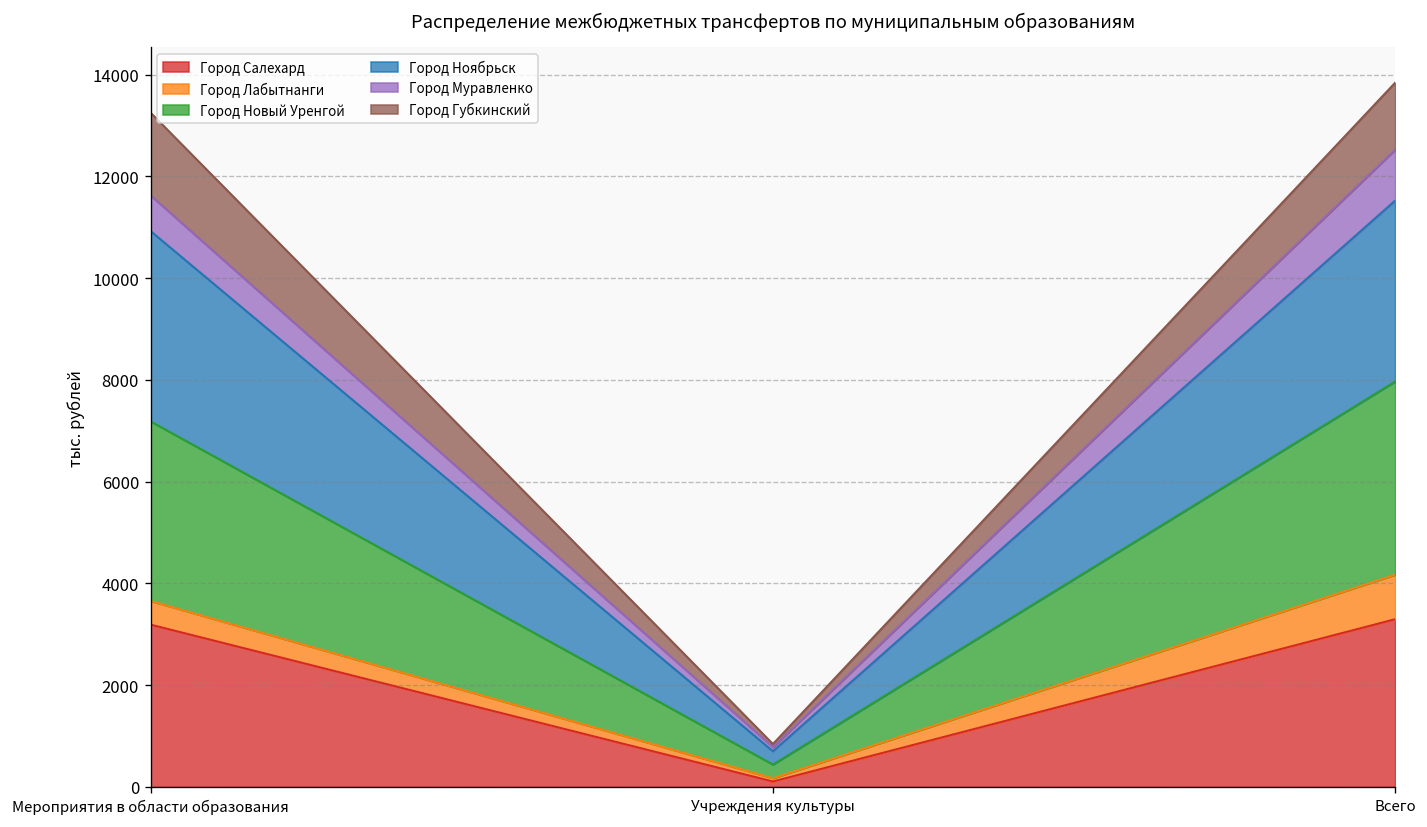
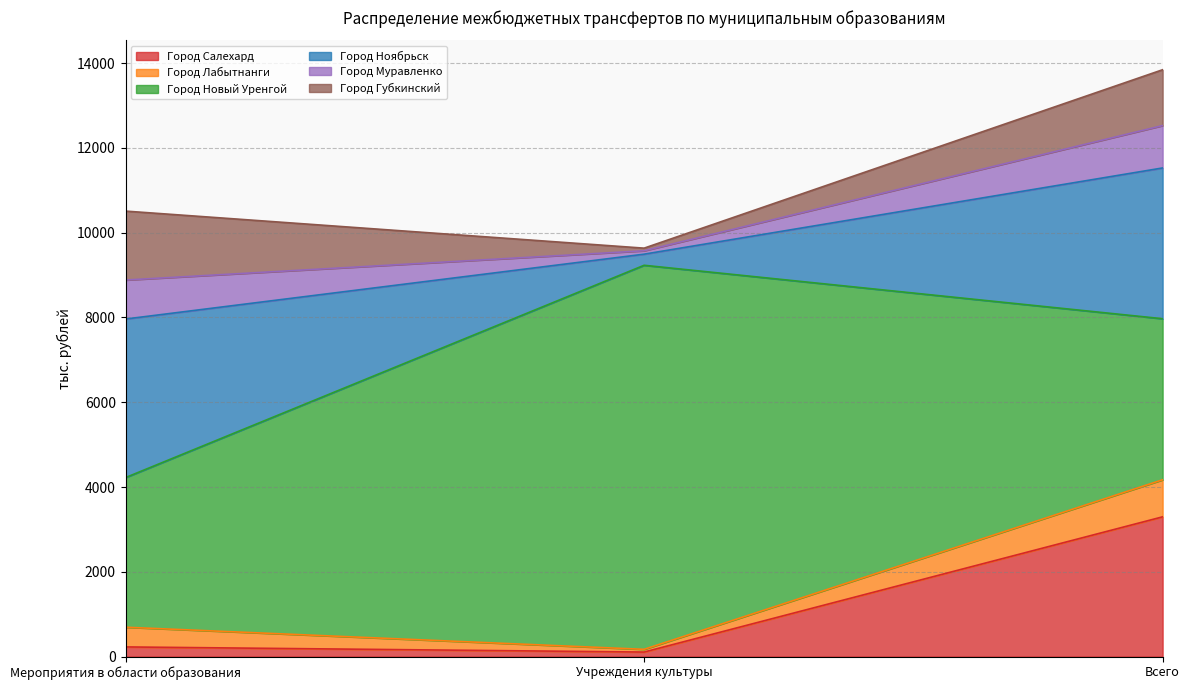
Город Салехард, Мероприятия в области образования: 3200 -> 200
Город Муравленко, Мероприятия в области образования: 700 -> 900
Город Новый Уренгой, Учреждения культуры: 300 -> 9100
